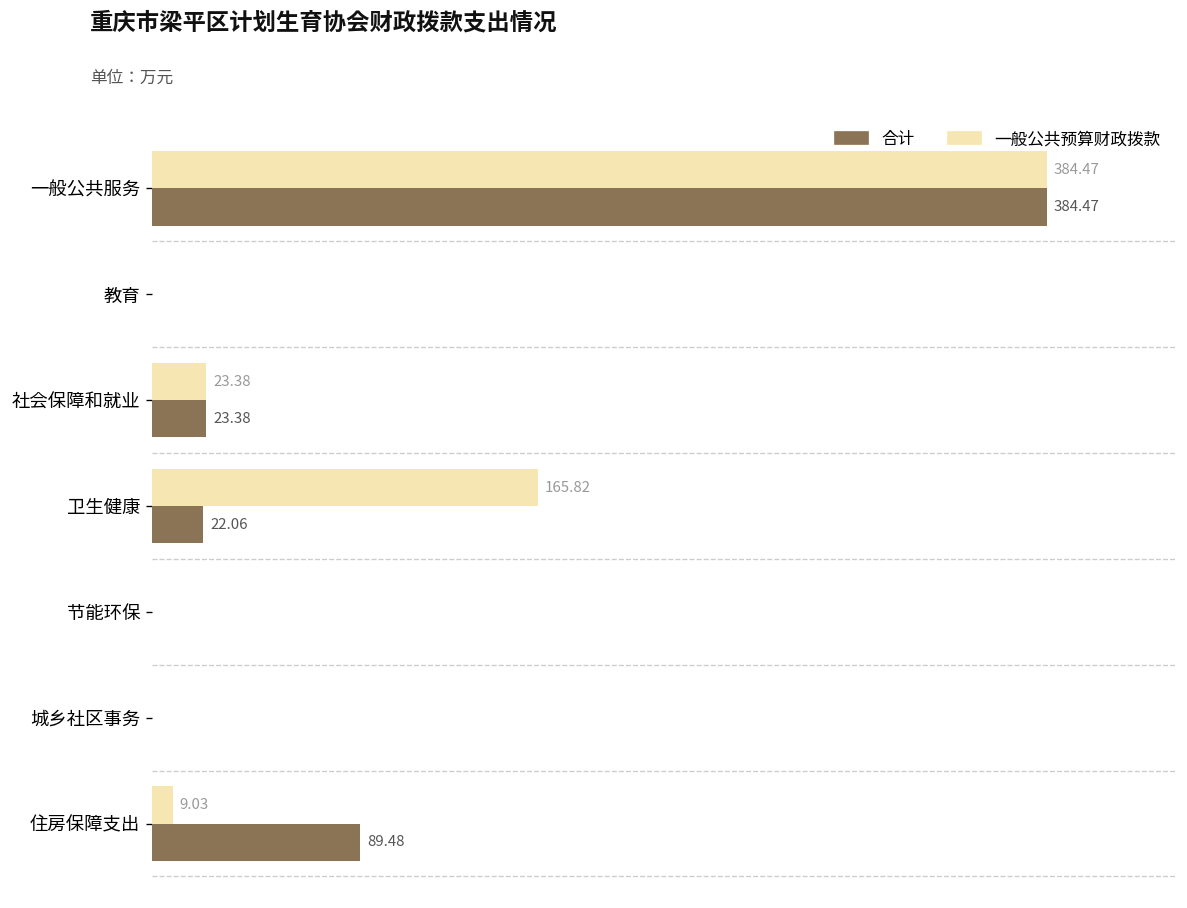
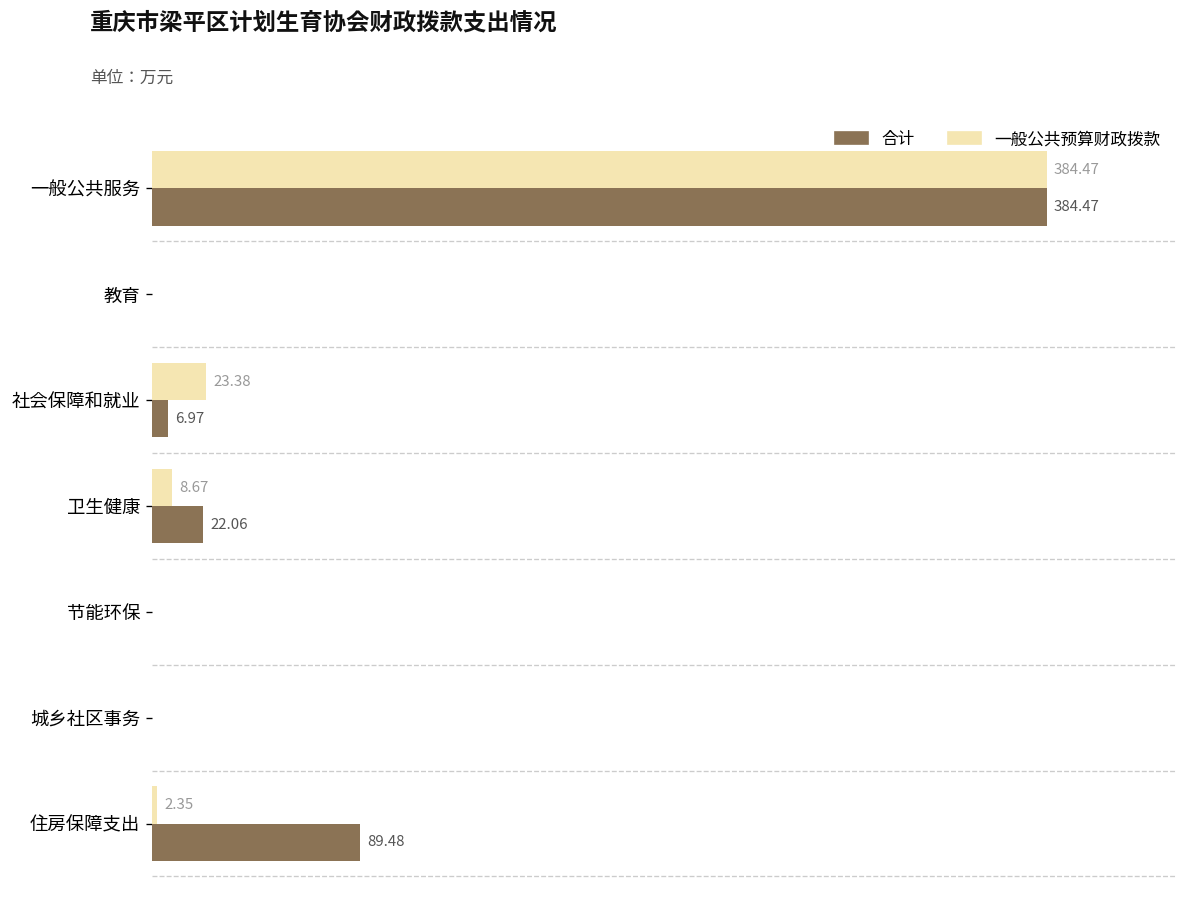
合计, 社会保障和就业: 23.38 -> 6.97
一般公共预算财政拨款, 卫生健康: 165.82 -> 8.67
一般公共预算财政拨款, 住房保障支出: 9.03 -> 2.35
